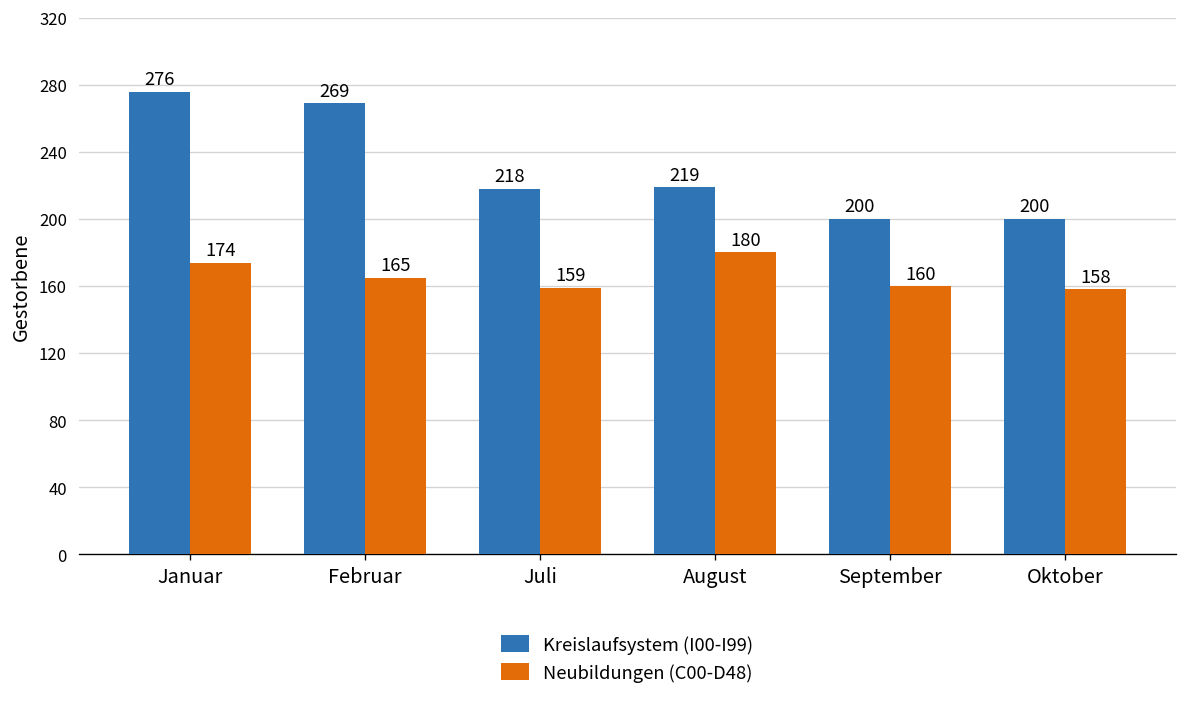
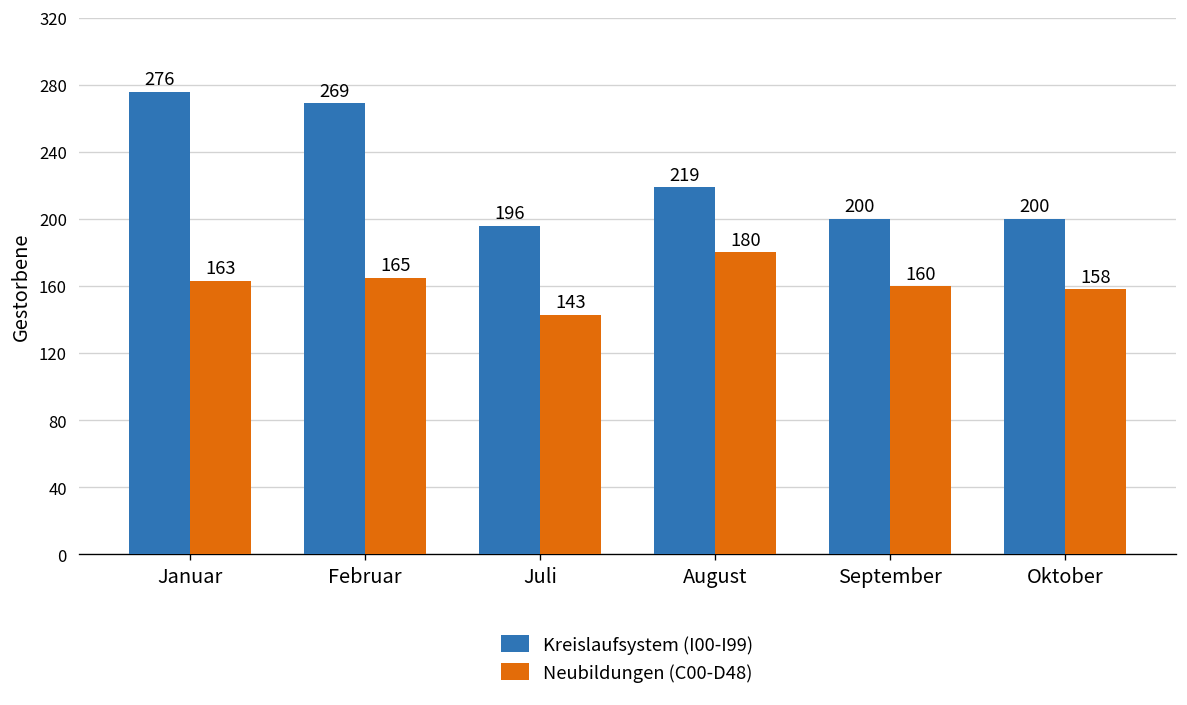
Neubildungen (C00-D48), Januar: 174 -> 163
Kreislaufsystem (I00-I99), Juli: 218 -> 196
Neubildungen (C00-D48), Juli: 159 -> 143
